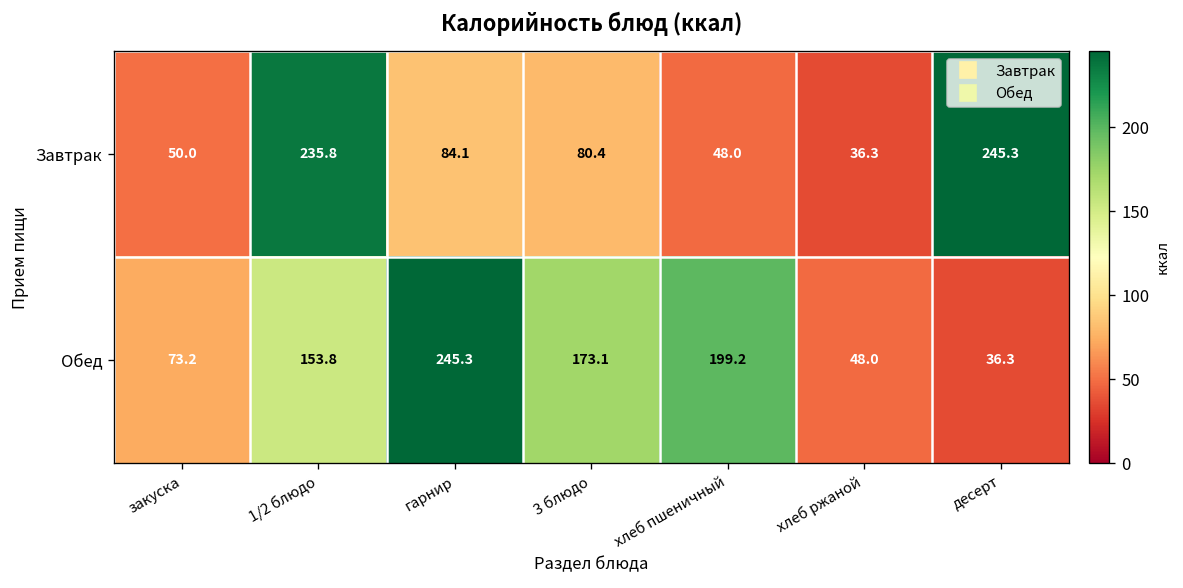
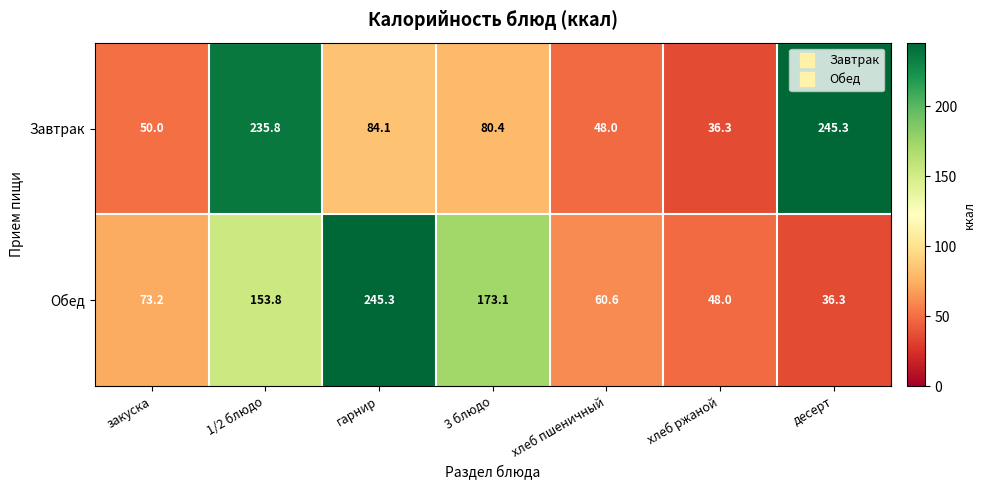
Обед, хлеб пшеничный: 199.2 -> 60.6
